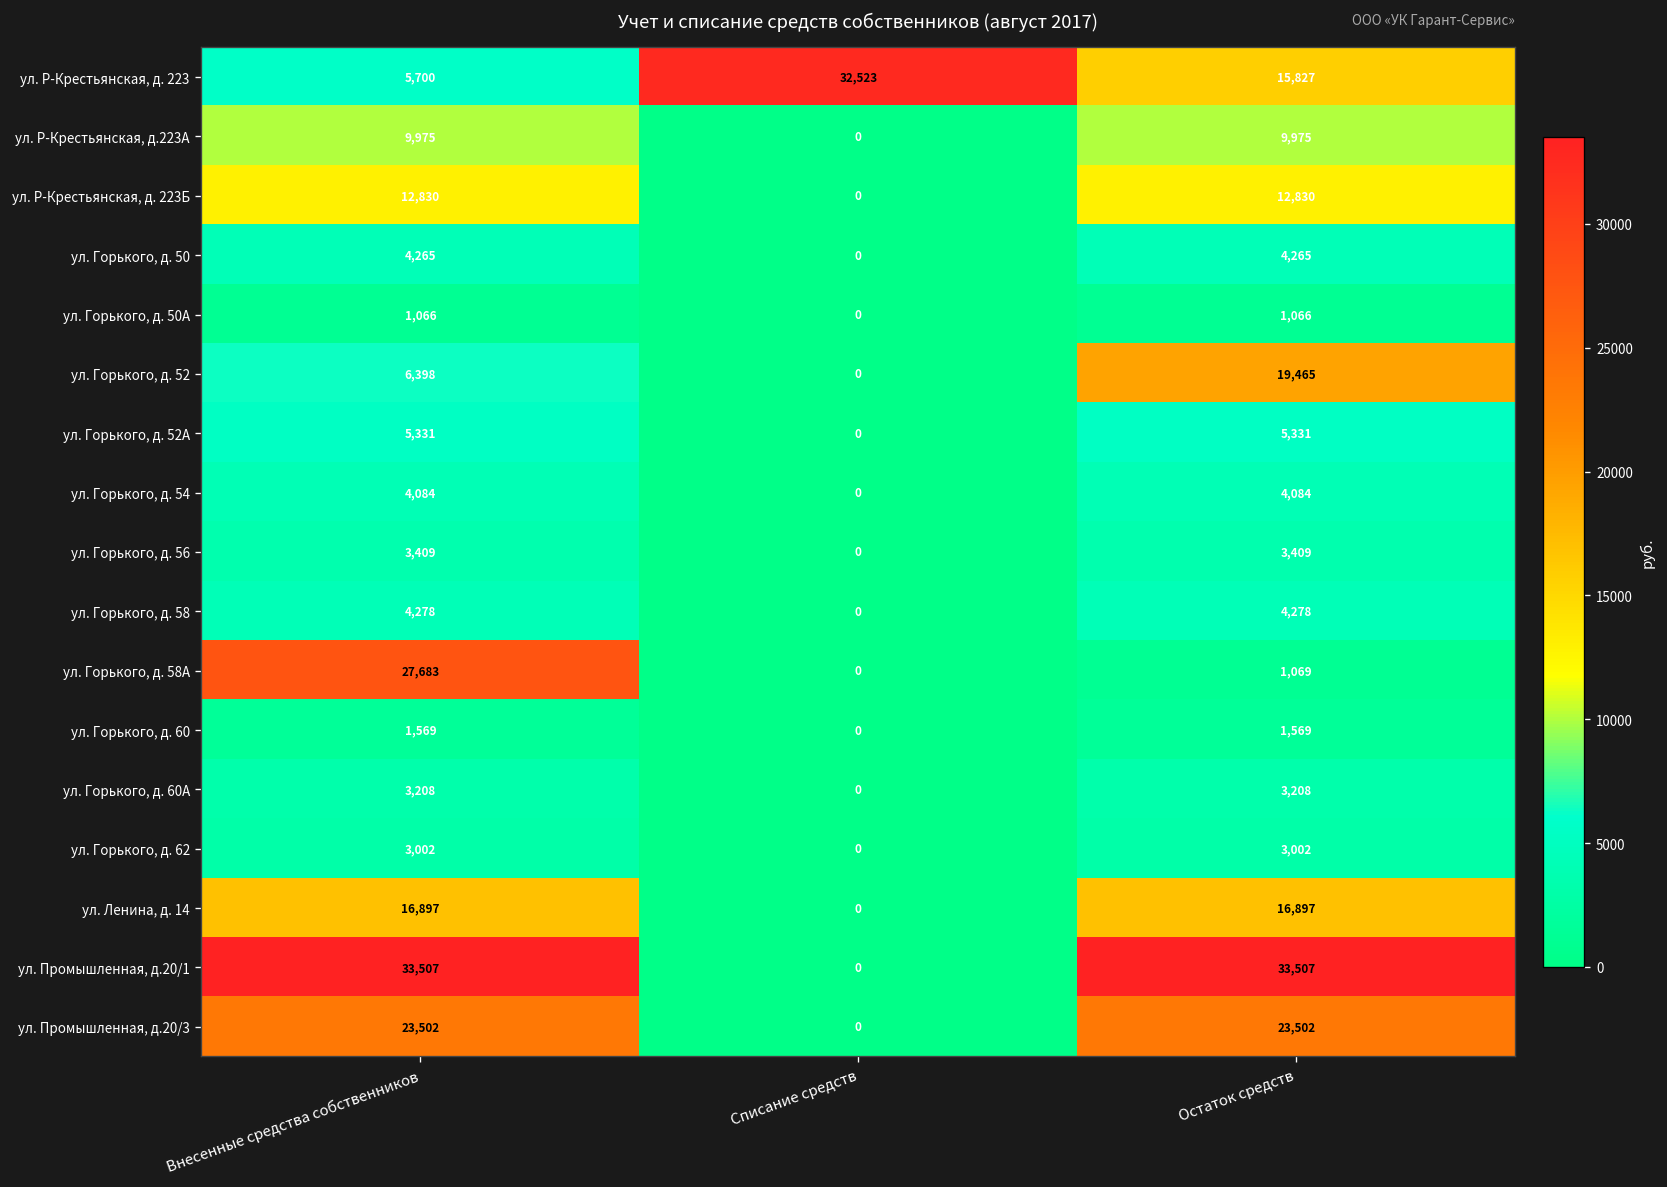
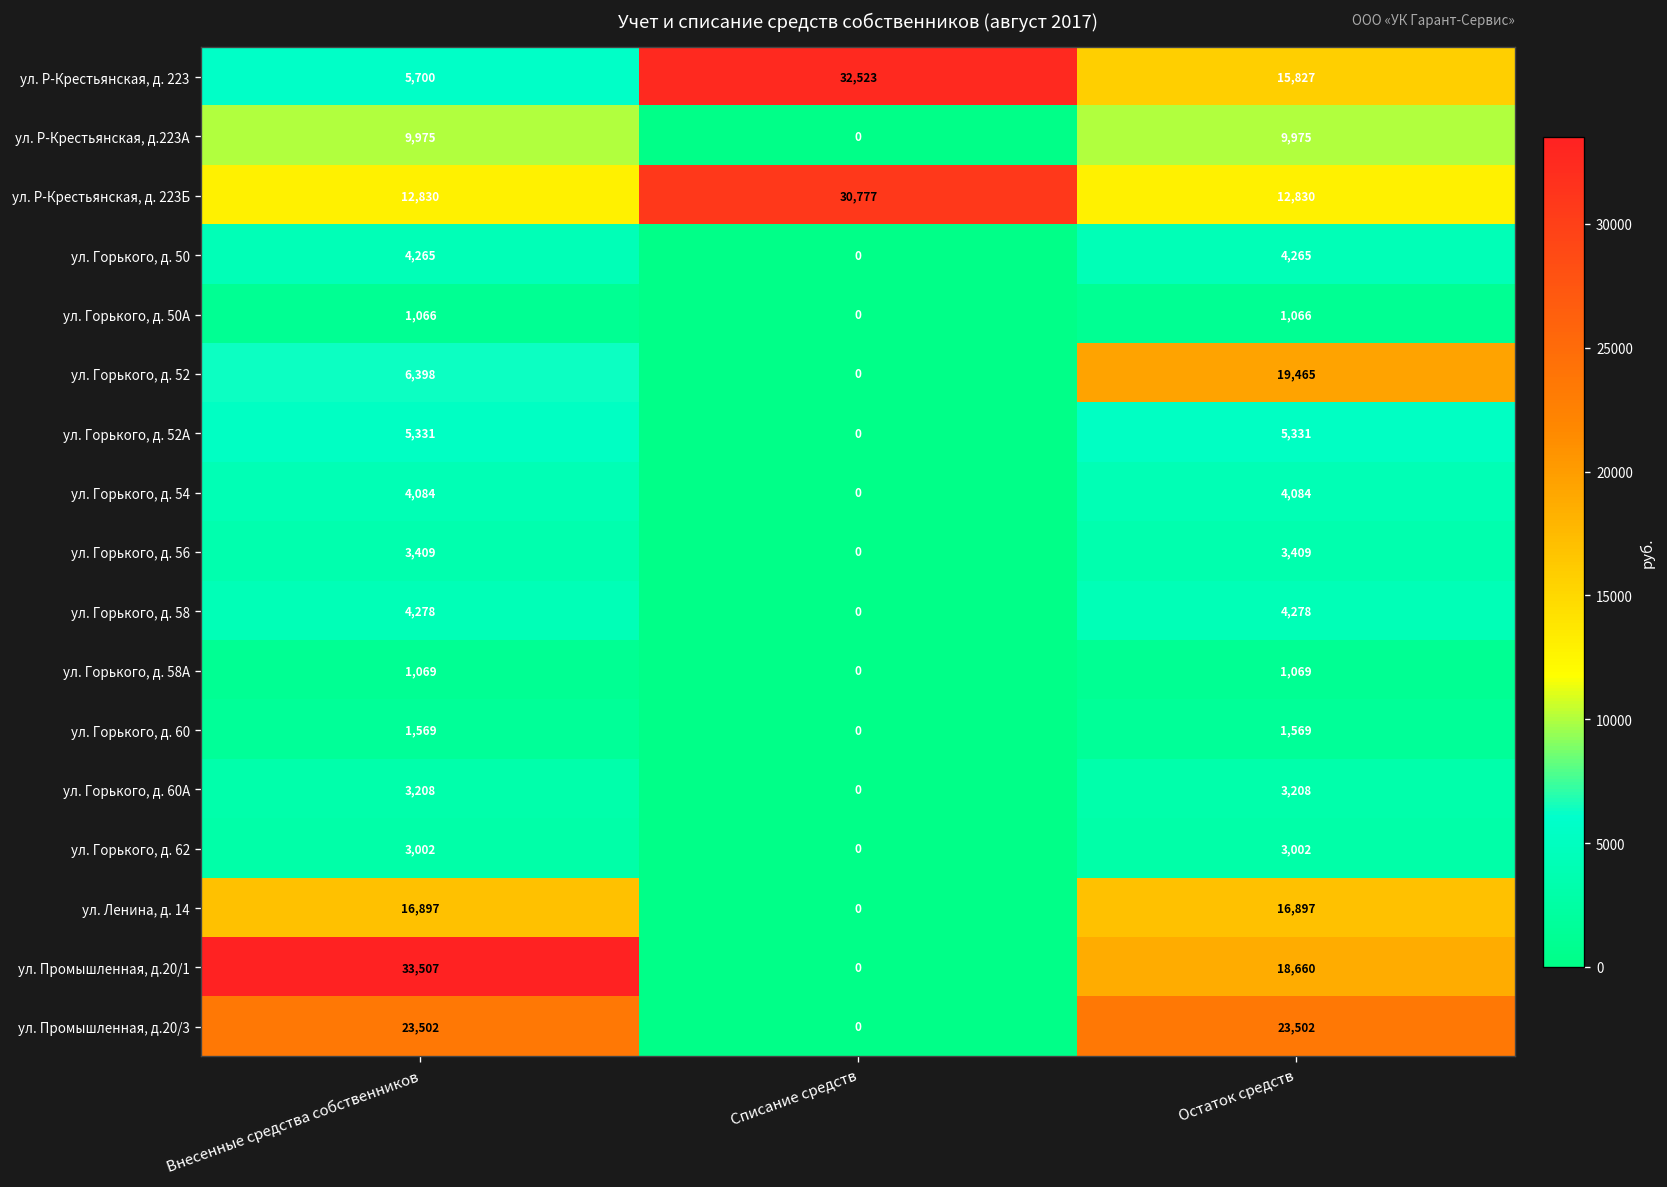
ул. Р-Крестьянская, д. 223Б, Списание средств: 0 -> 30,777
ул. Горького, д. 58А, Внесенные средства собственников: 27,683 -> 1,069
ул. Промышленная, д.20/1, Остаток средств: 33,507 -> 18,660
